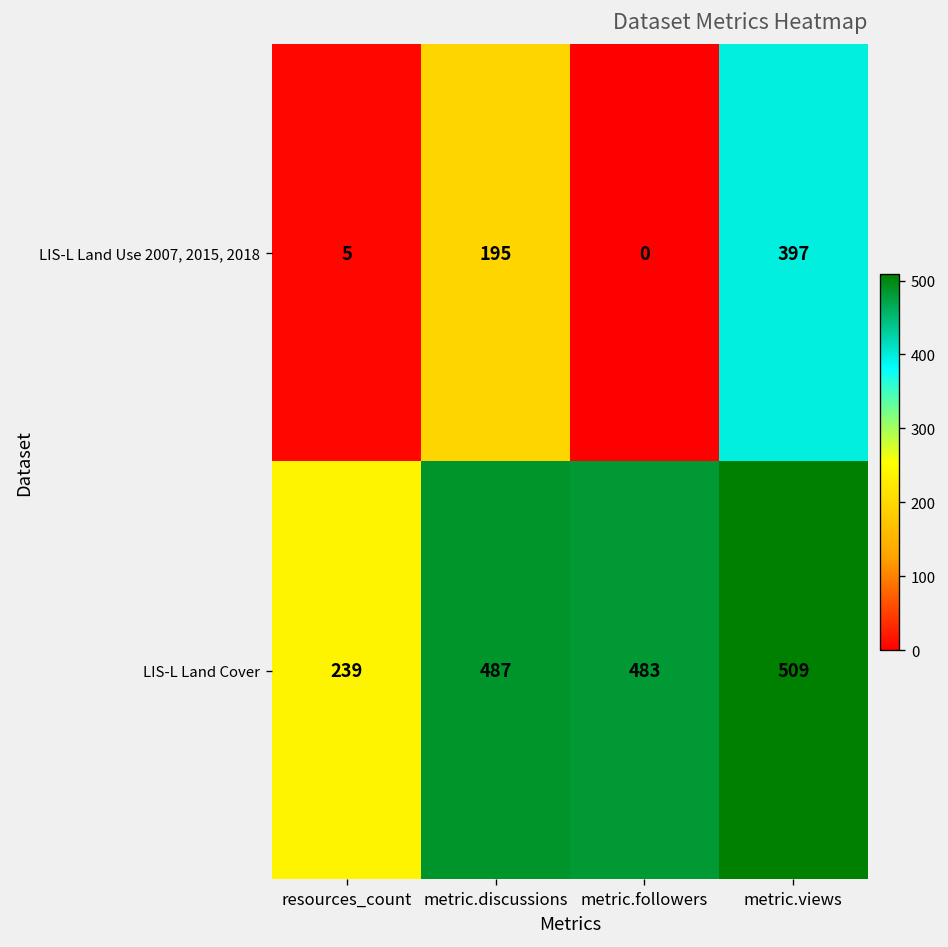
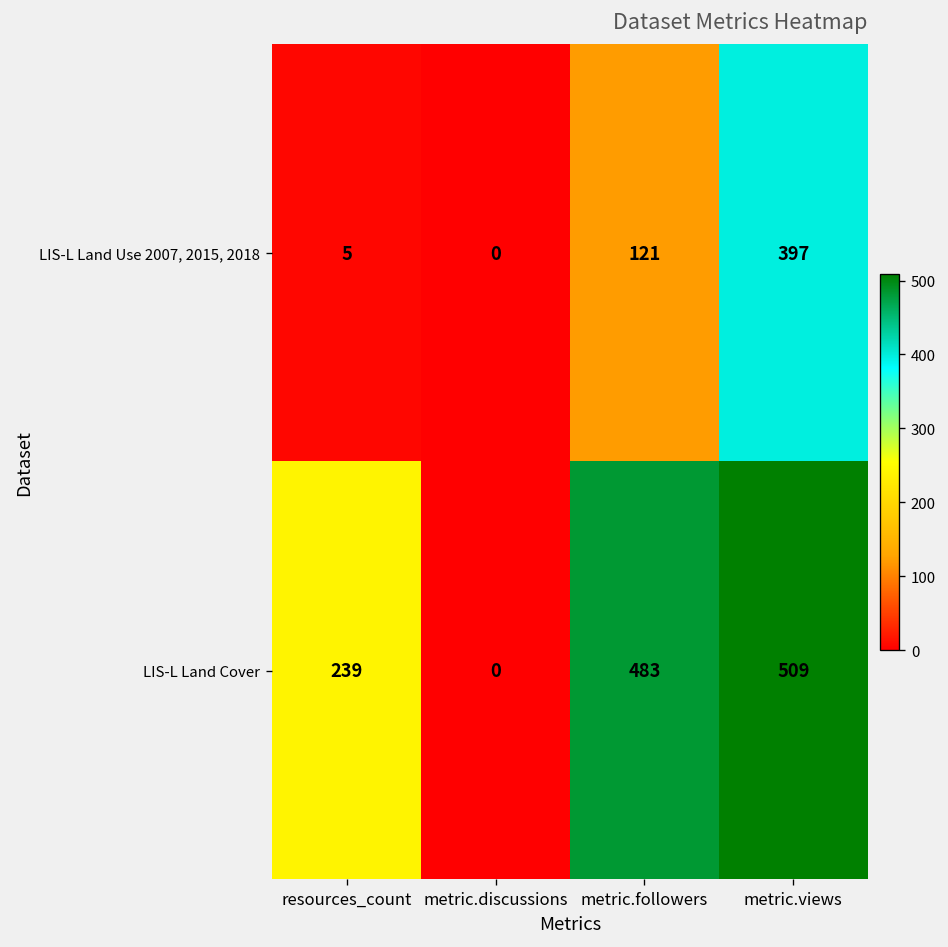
LIS-L Land Use 2007, 2015, 2018, metric.discussions: 195 -> 0
LIS-L Land Use 2007, 2015, 2018, metric.followers: 0 -> 121
LIS-L Land Cover, metric.discussions: 487 -> 0
